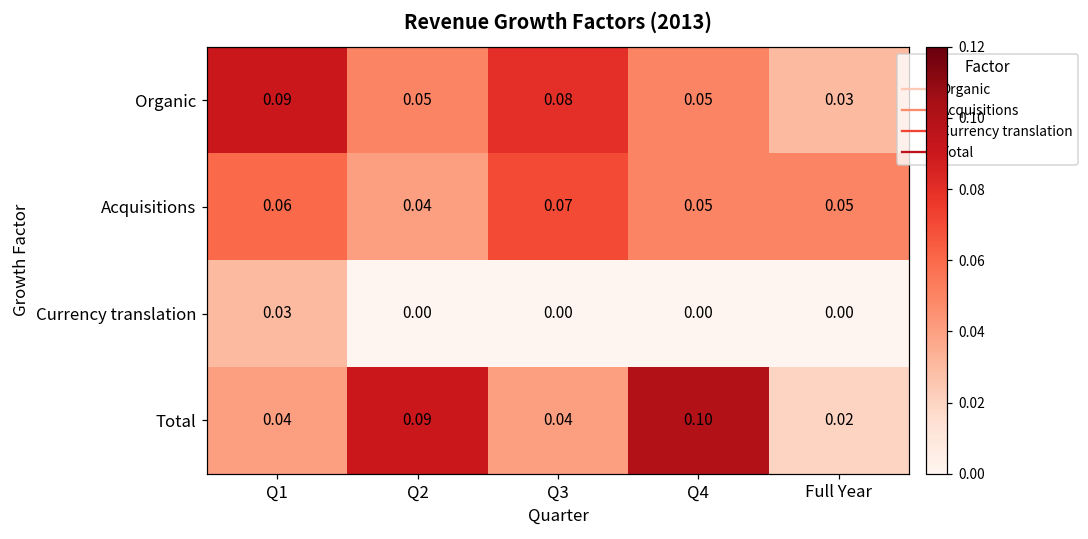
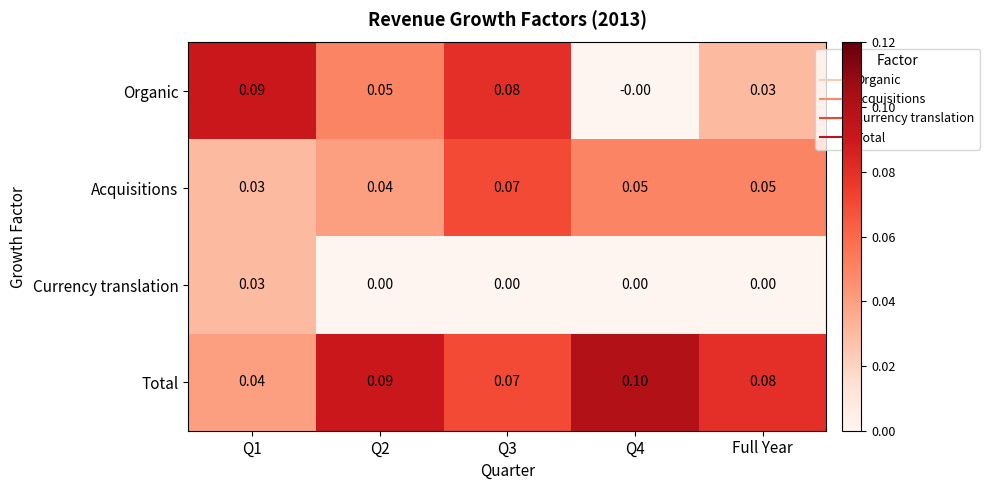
Organic, Q4: 0.05 -> -0.00
Acquisitions, Q1: 0.06 -> 0.03
Total, Q3: 0.04 -> 0.07
Total, Full Year: 0.02 -> 0.08
